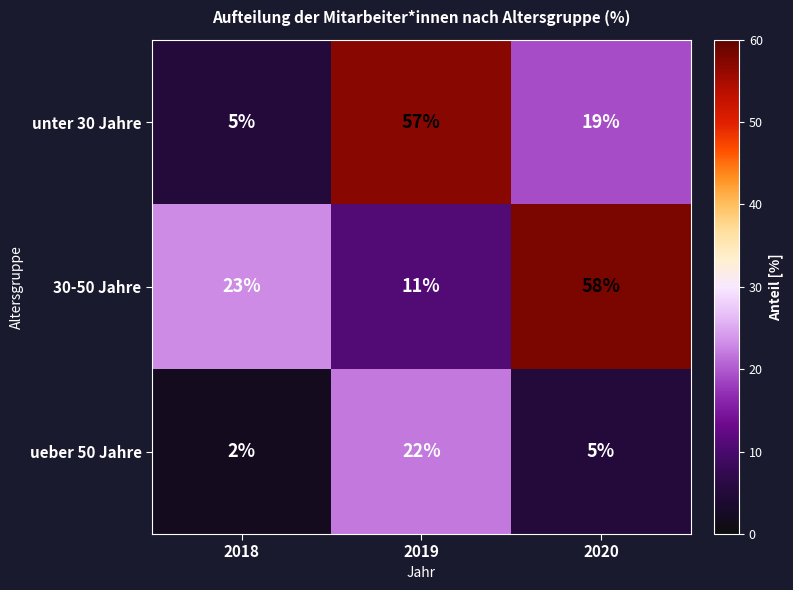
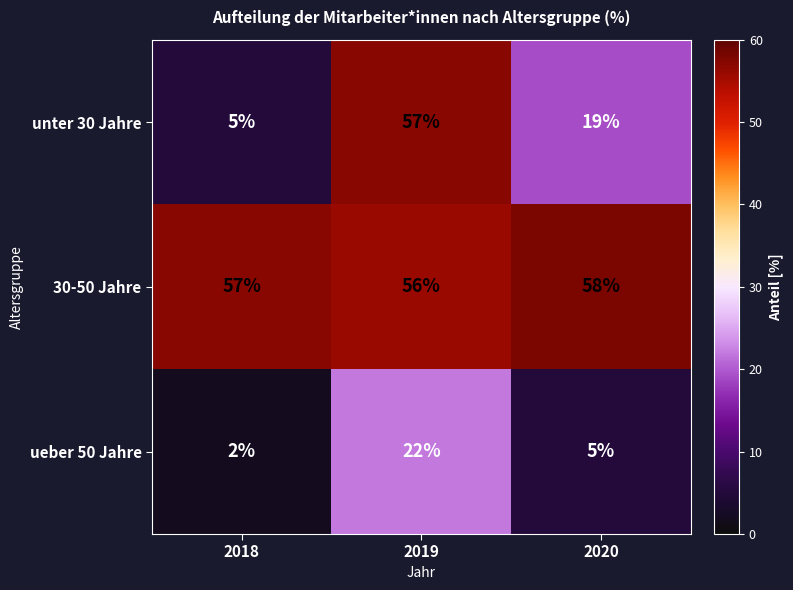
30-50 Jahre, 2018: 23% -> 57%
30-50 Jahre, 2019: 11% -> 56%
